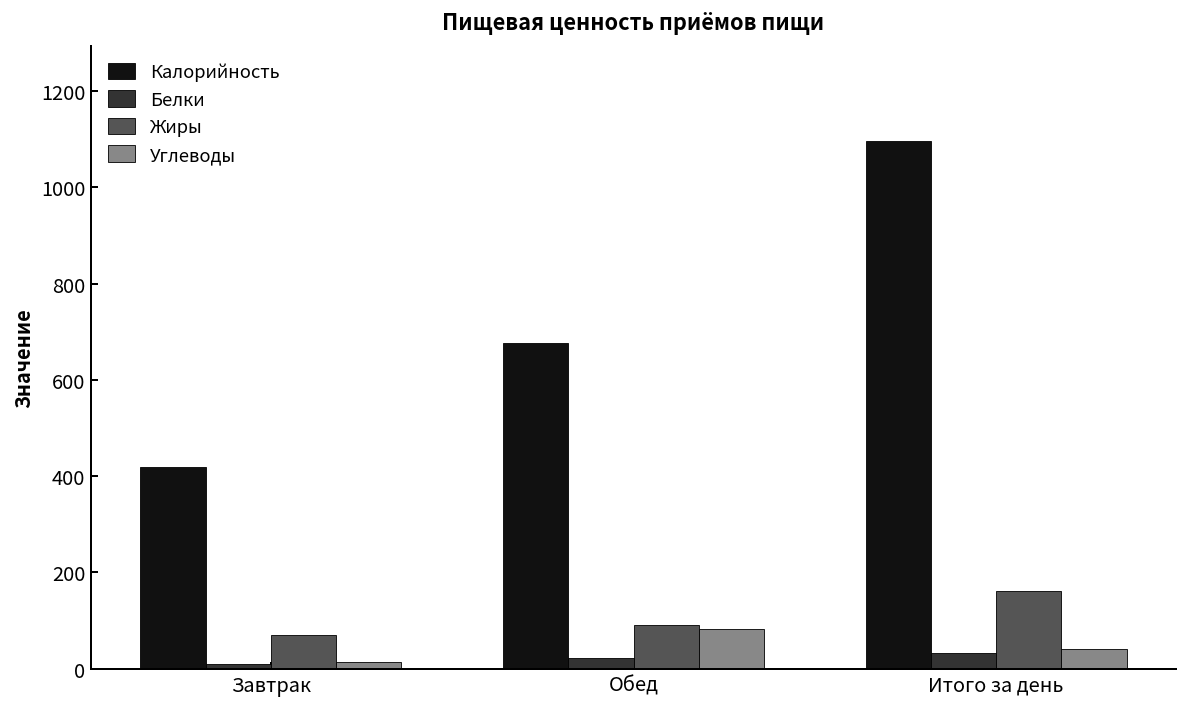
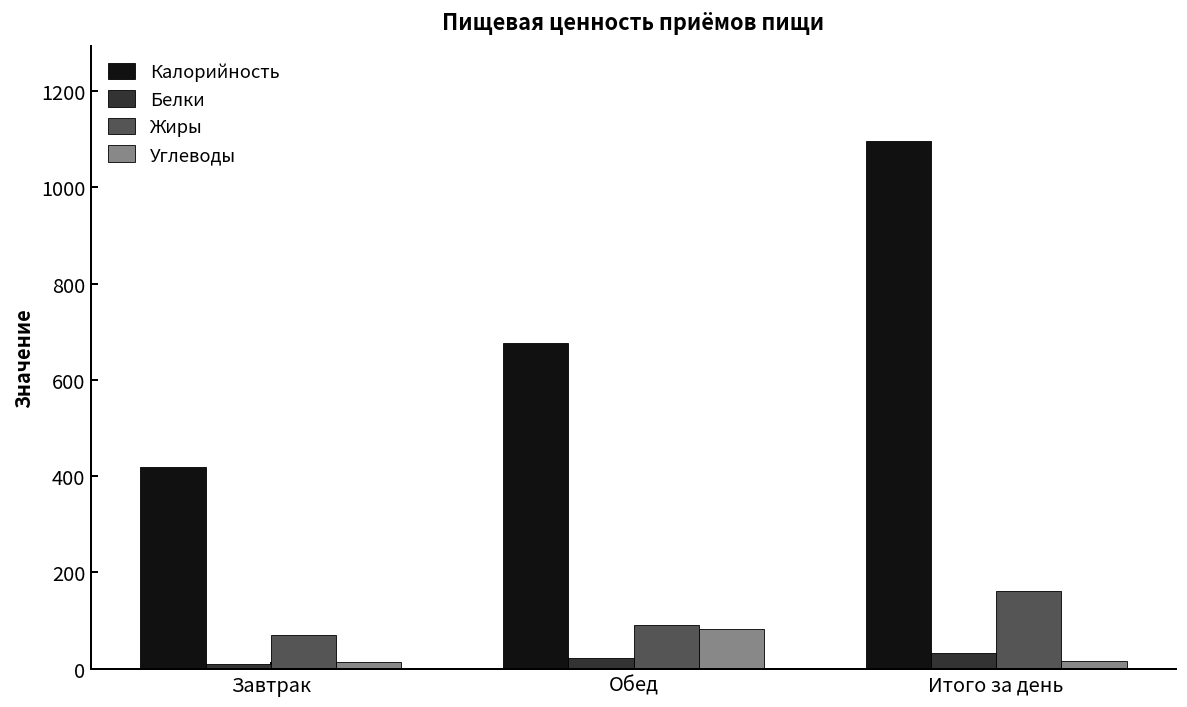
Углеводы, Итого за день: 40 -> 20
